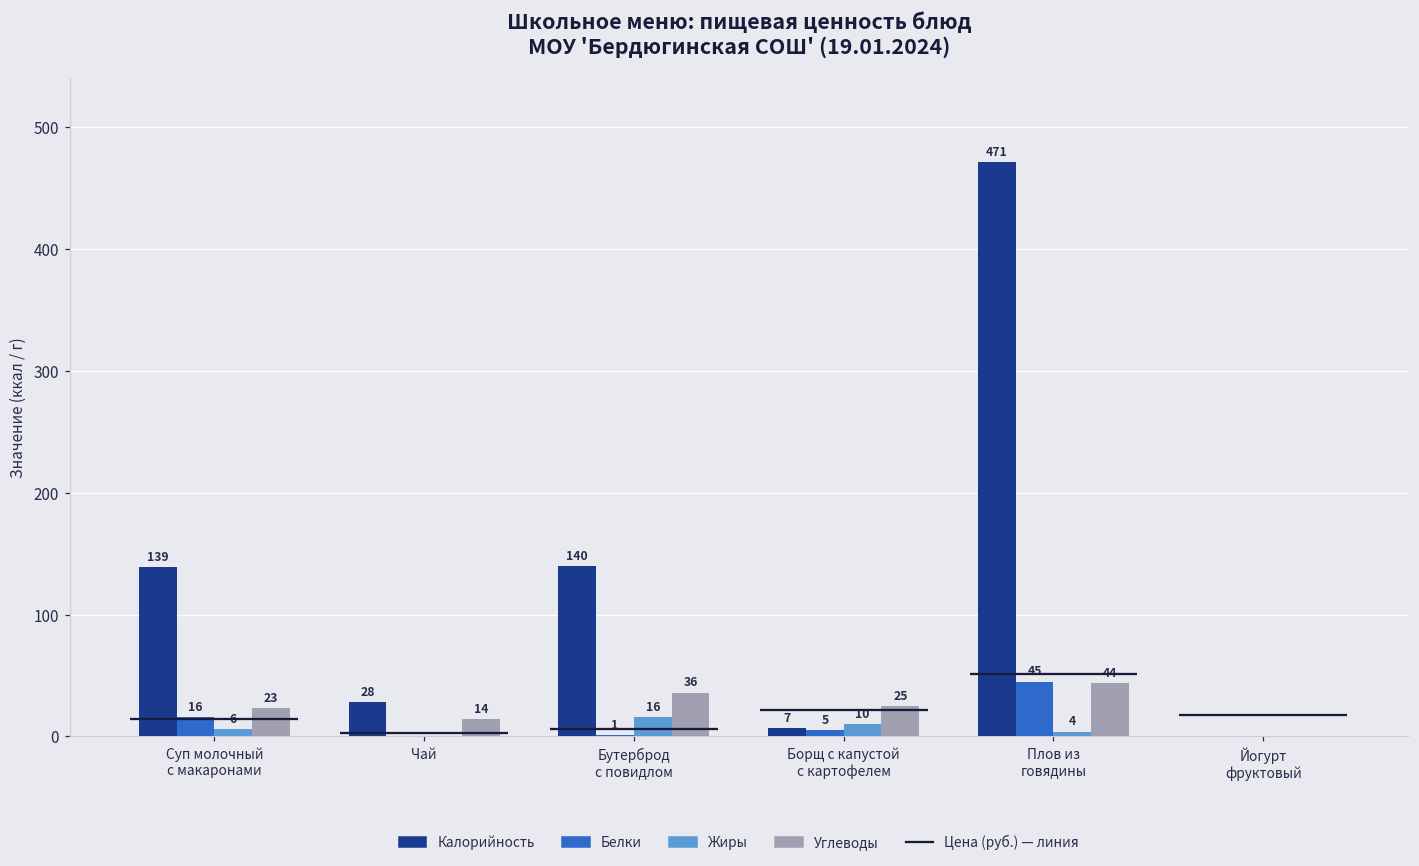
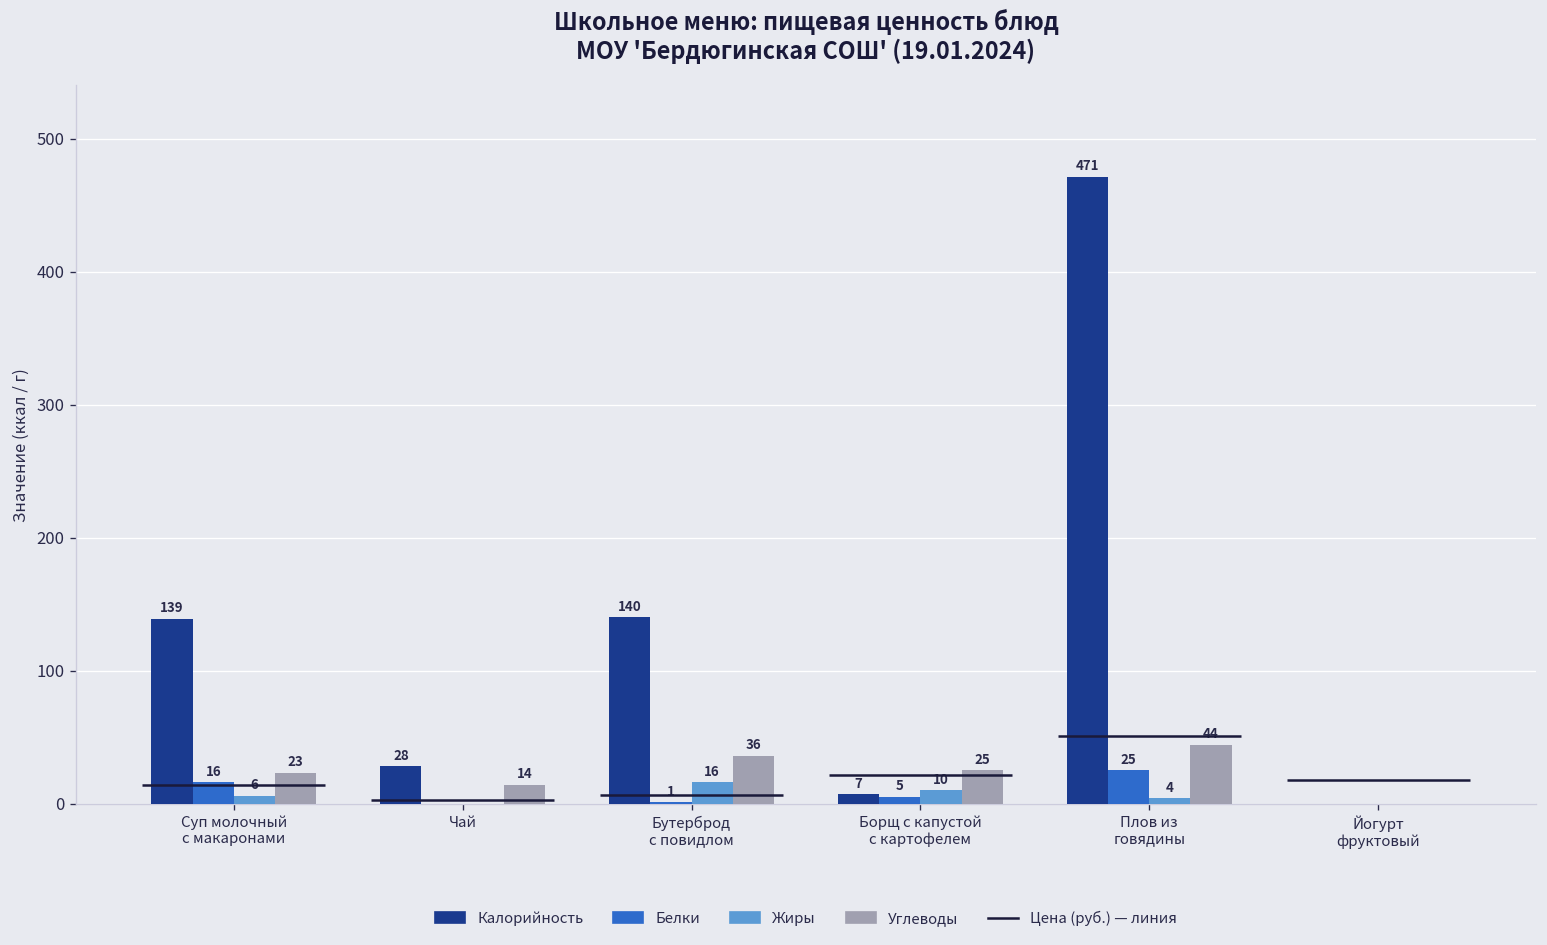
Белки, Плов из говядины: 45 -> 25
